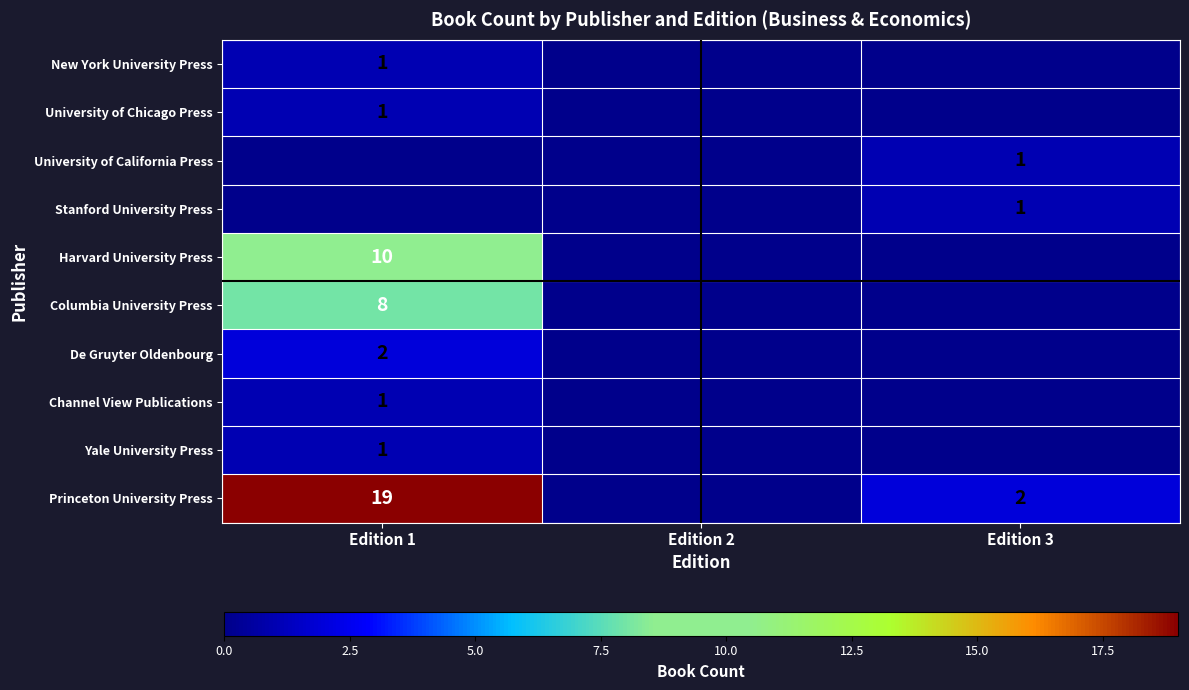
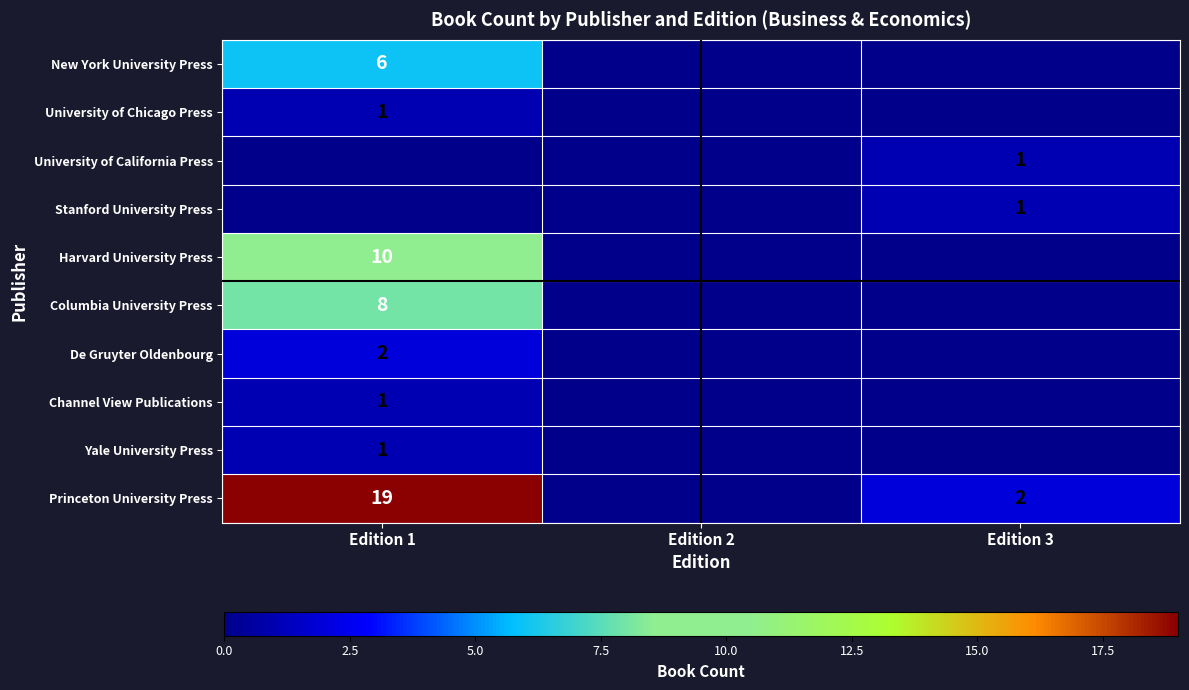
New York University Press, Edition 1: 1 -> 6
